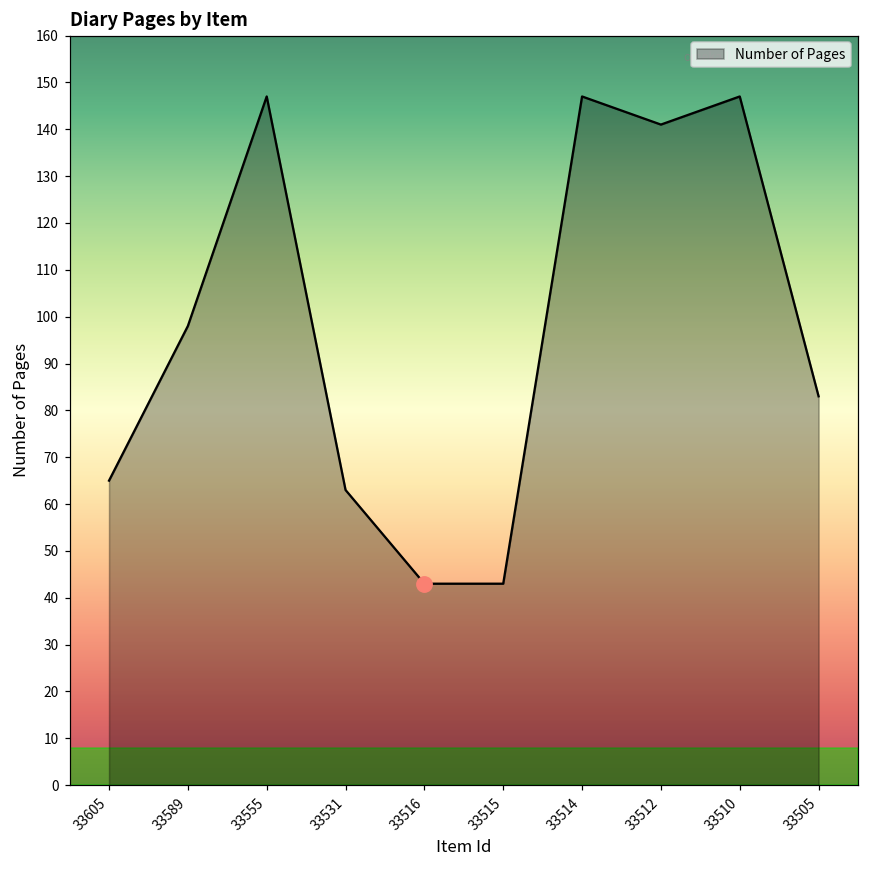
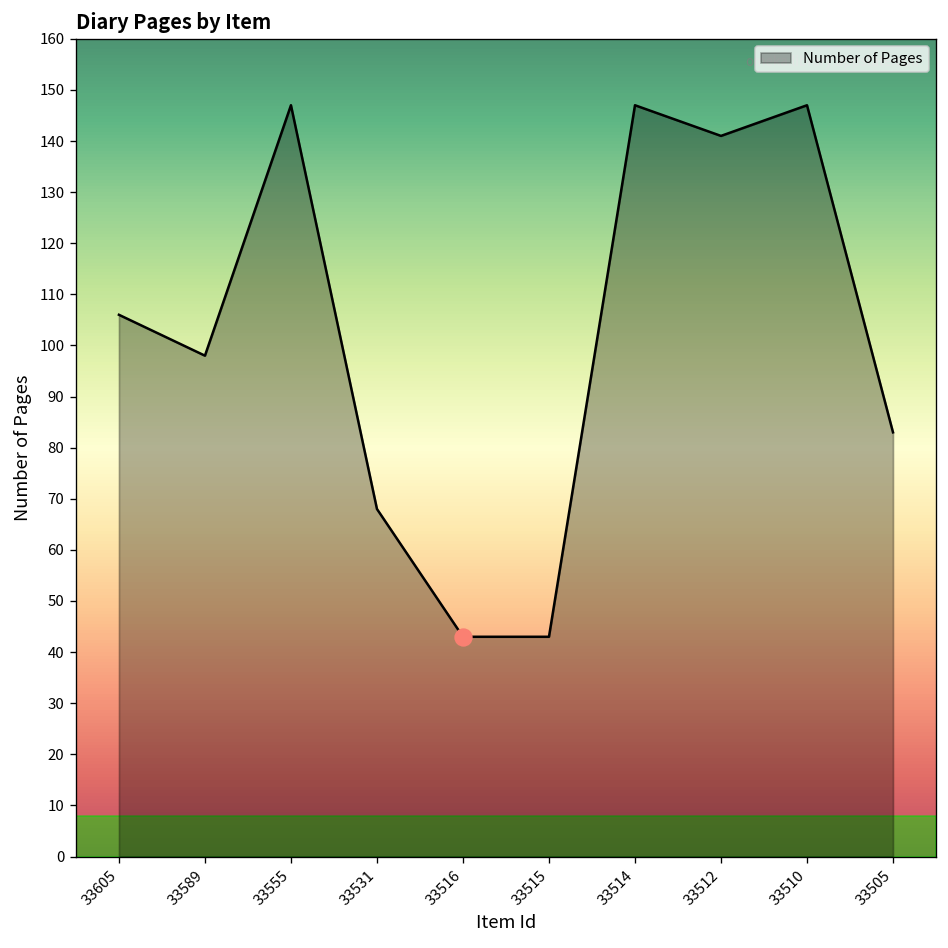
Number of Pages, 33605: 65 -> 106
Number of Pages, 33531: 63 -> 68
